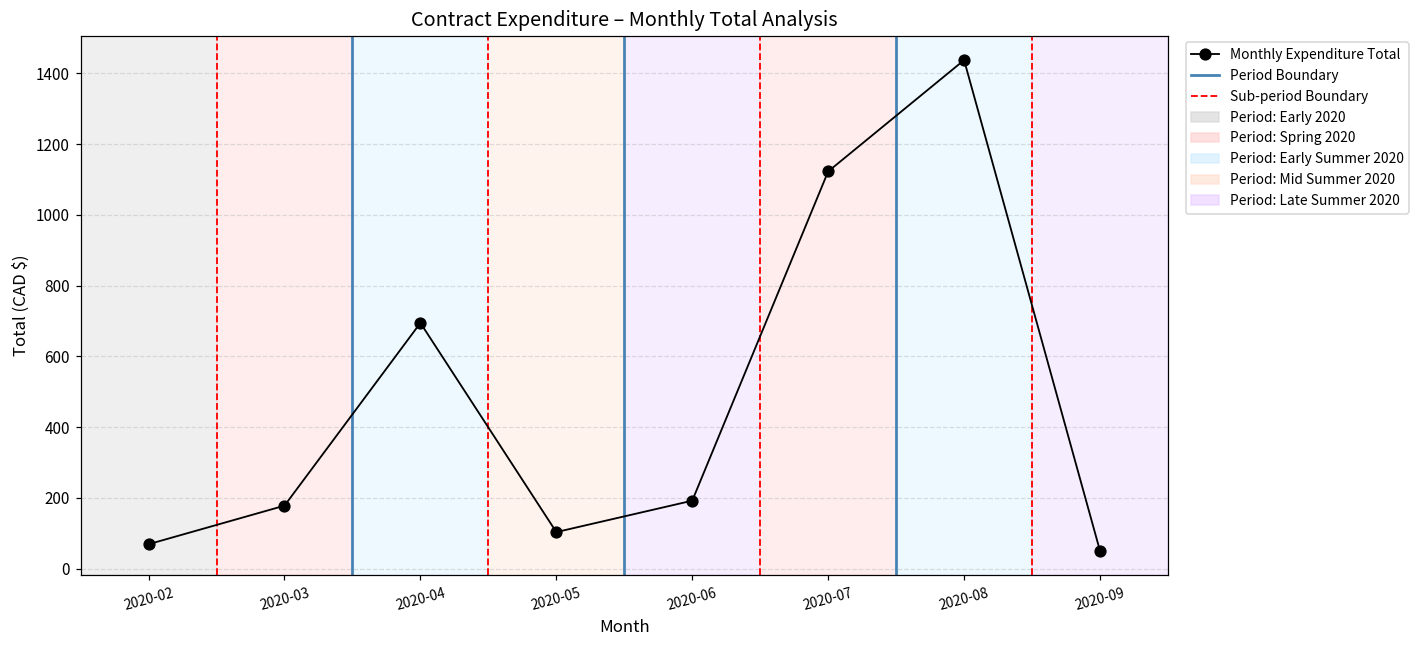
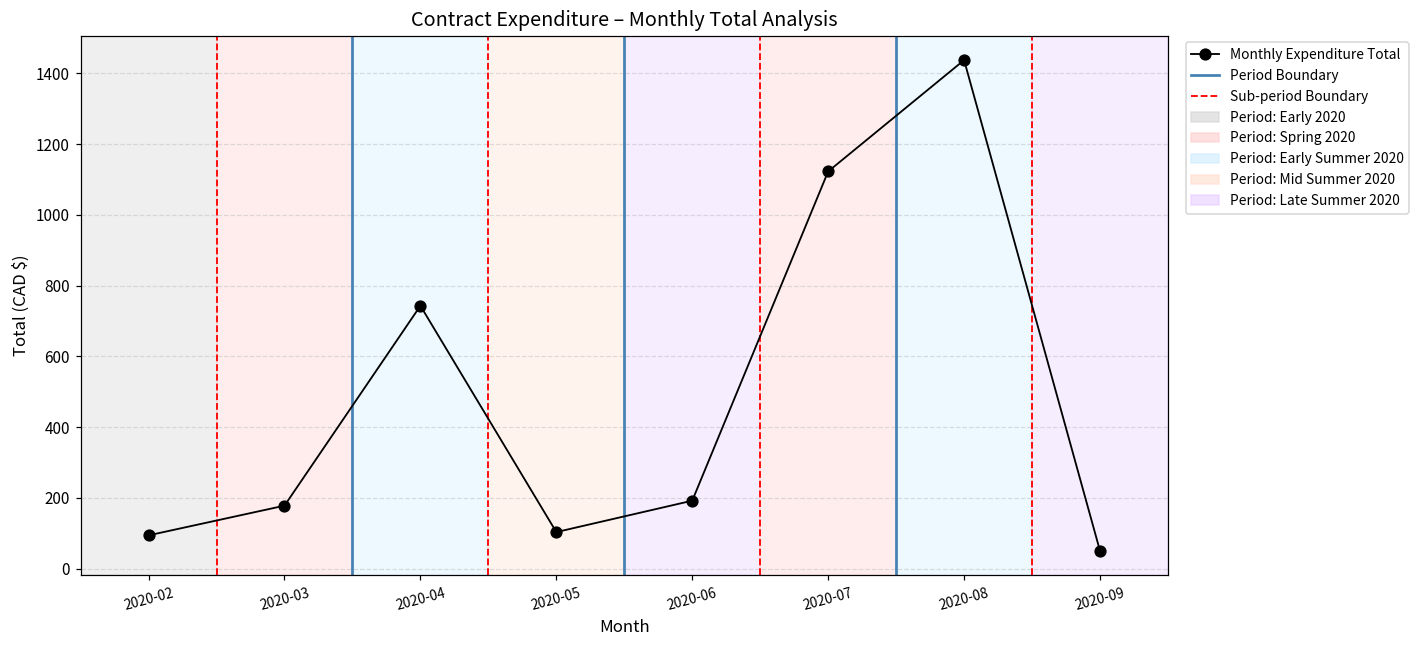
2020-02: 70 -> 90
2020-04: 690 -> 740
